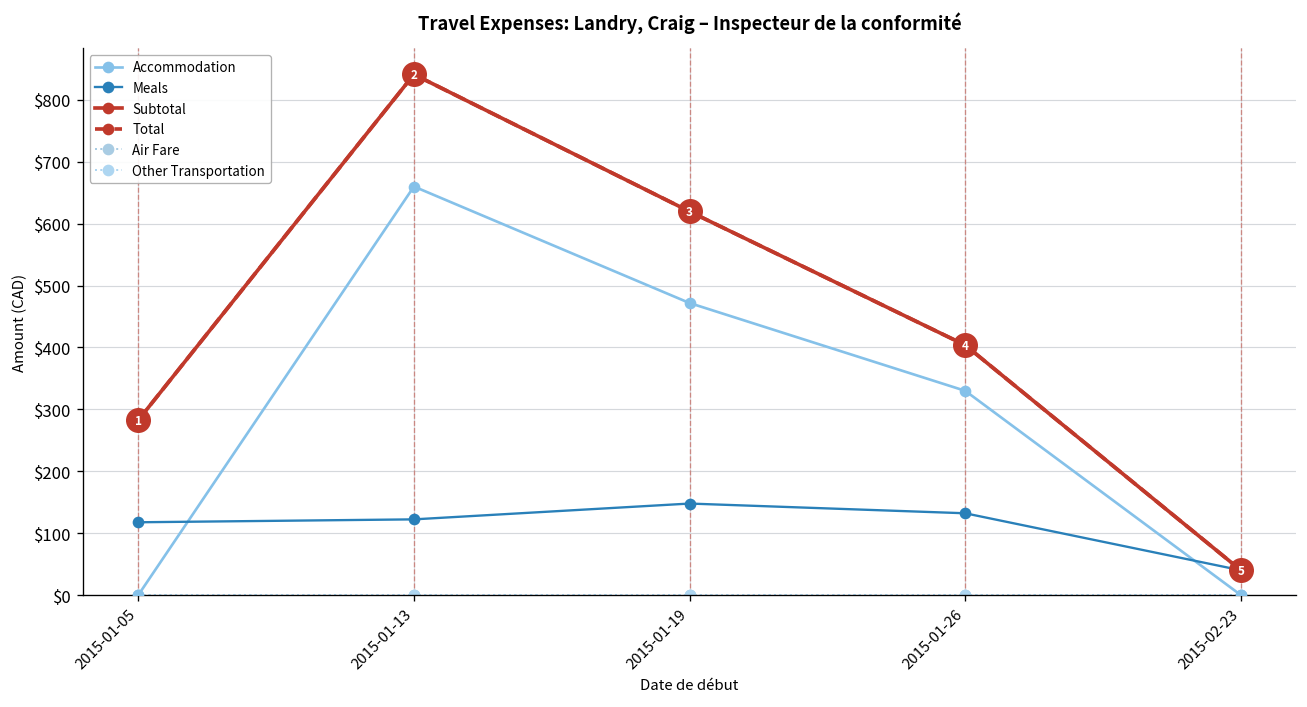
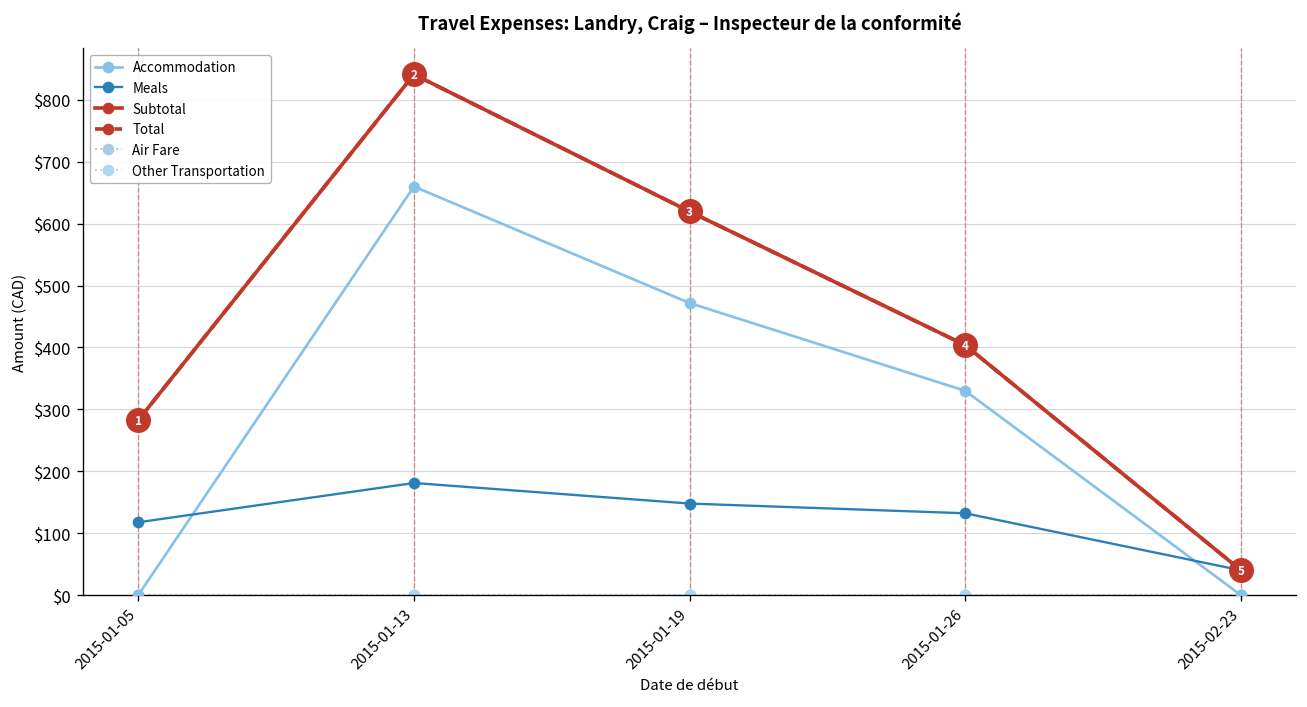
Meals, 2015-01-13: $120 -> $180
